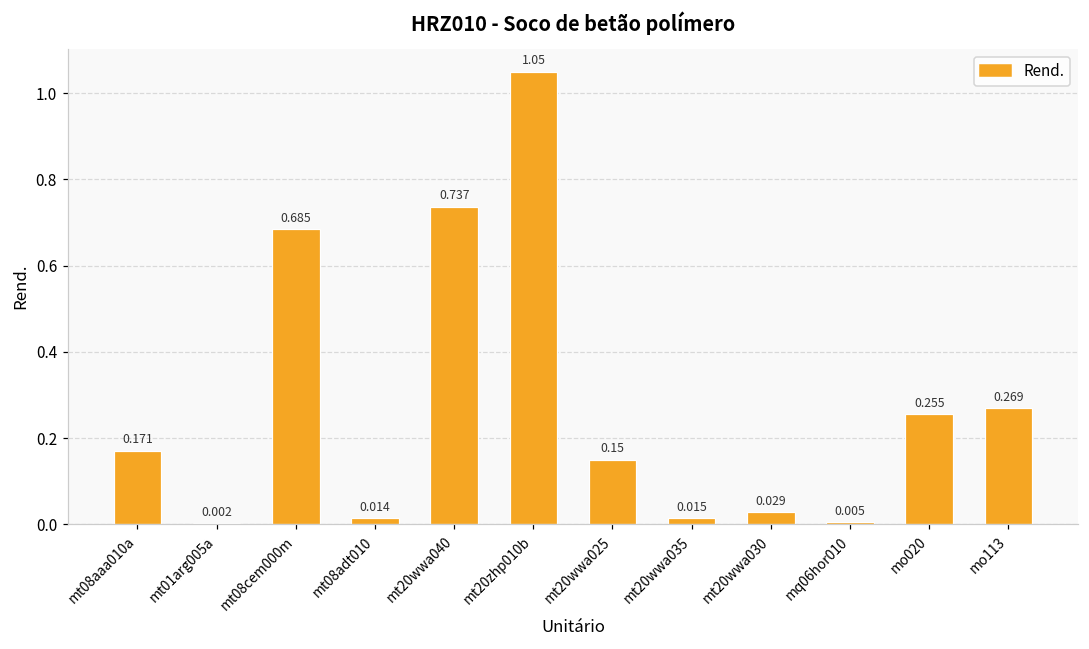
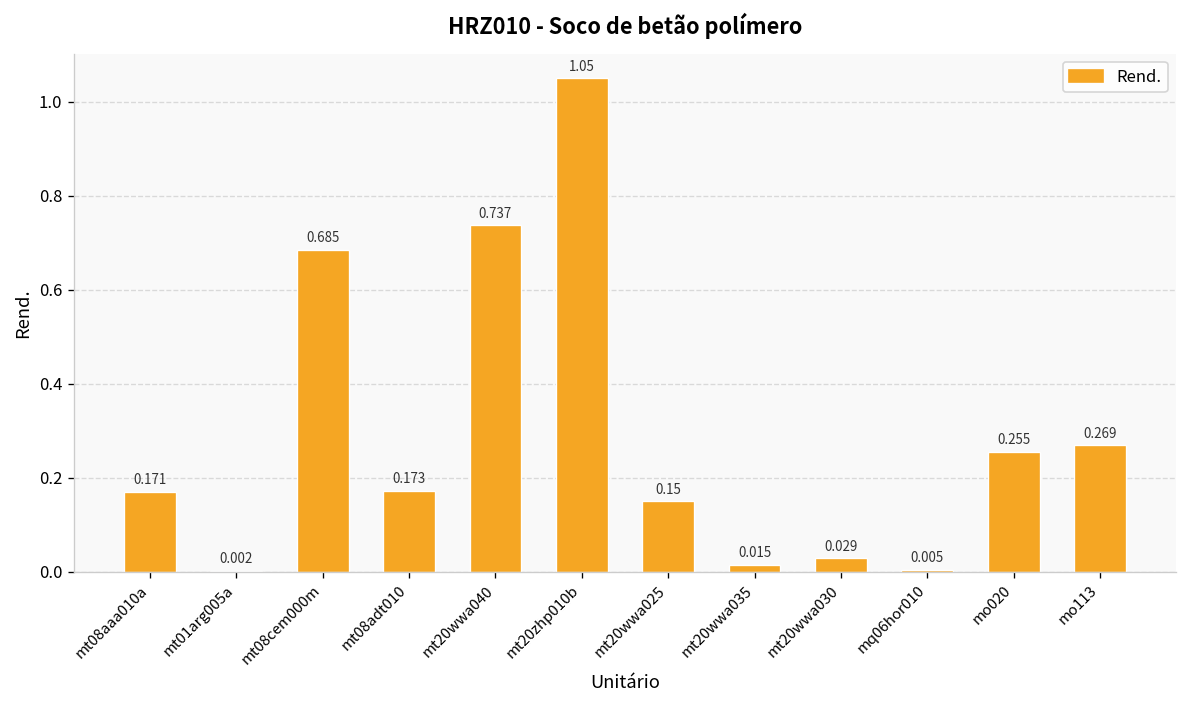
mt08adt010: 0.014 -> 0.173
